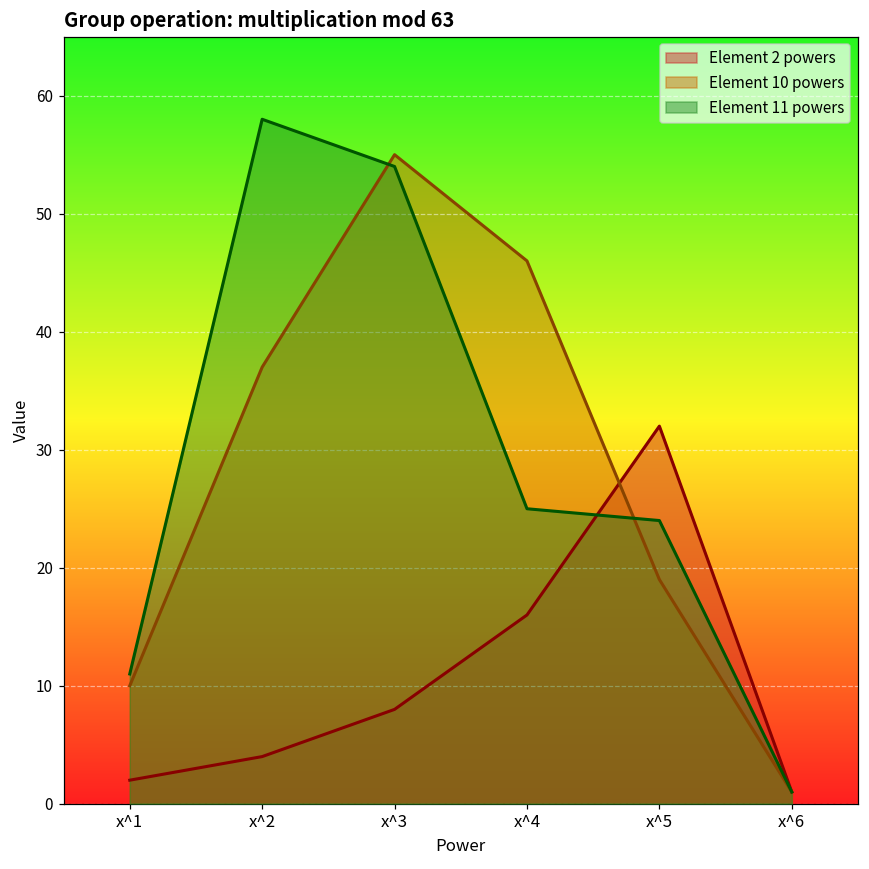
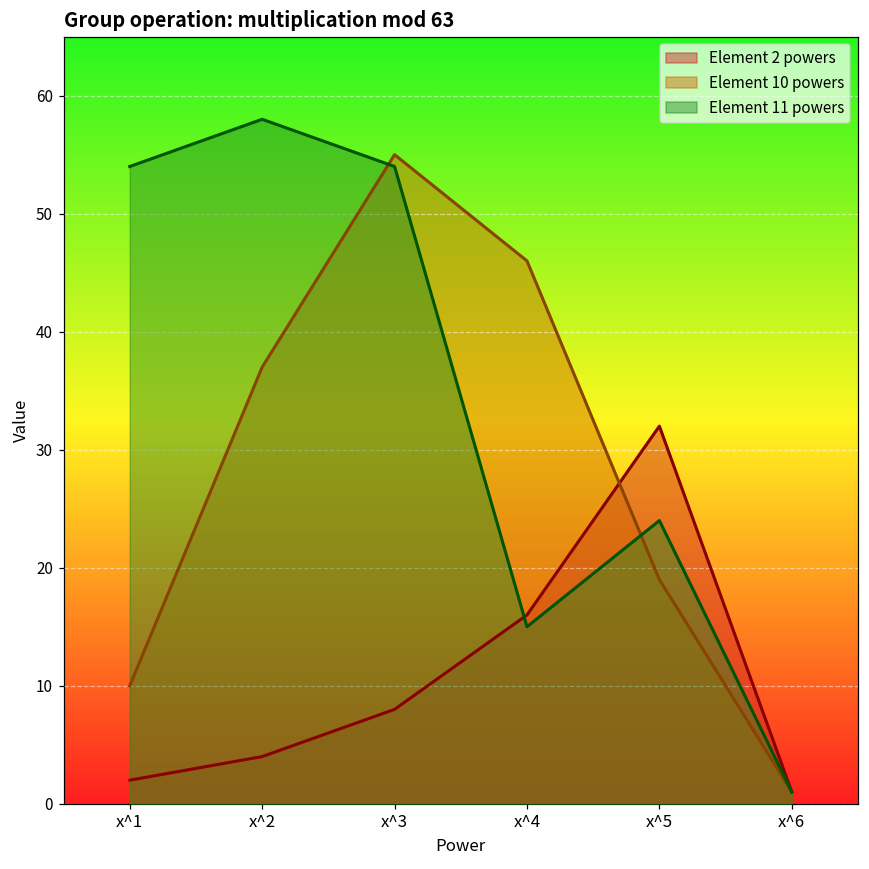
Element 11 powers, x^1: 11 -> 54
Element 11 powers, x^4: 25 -> 15
